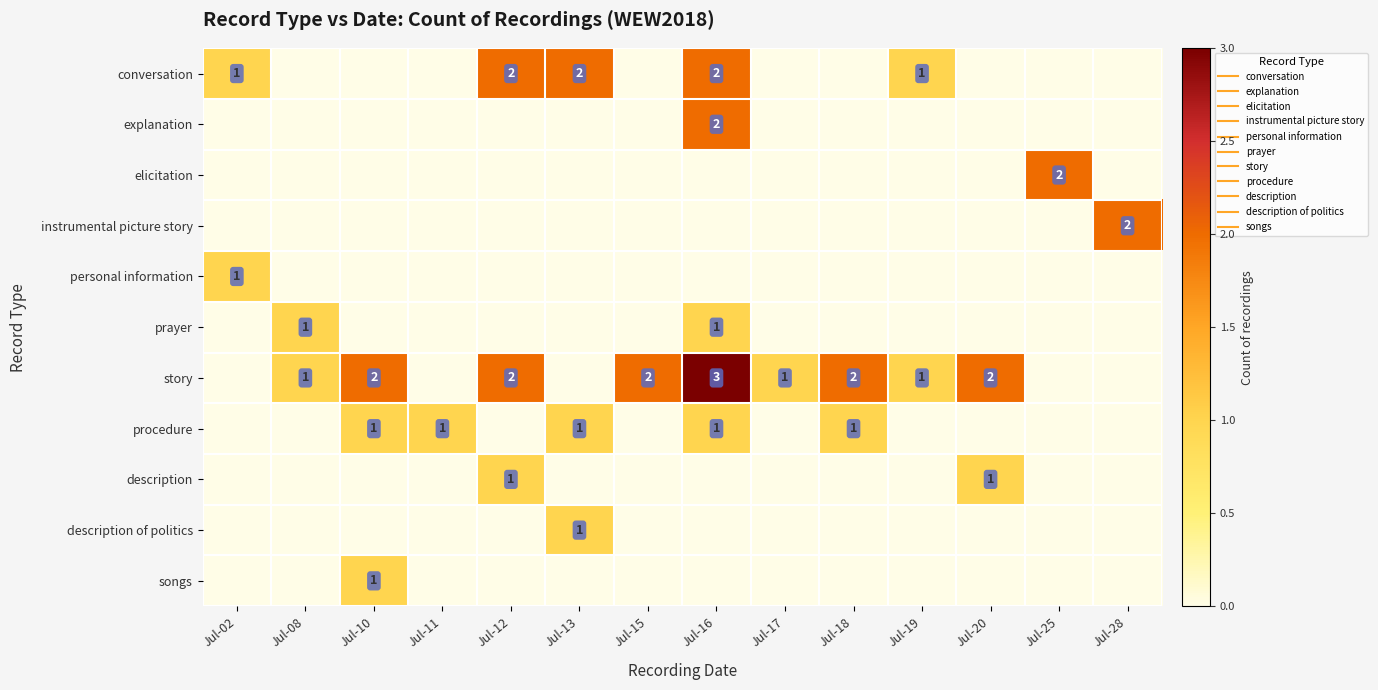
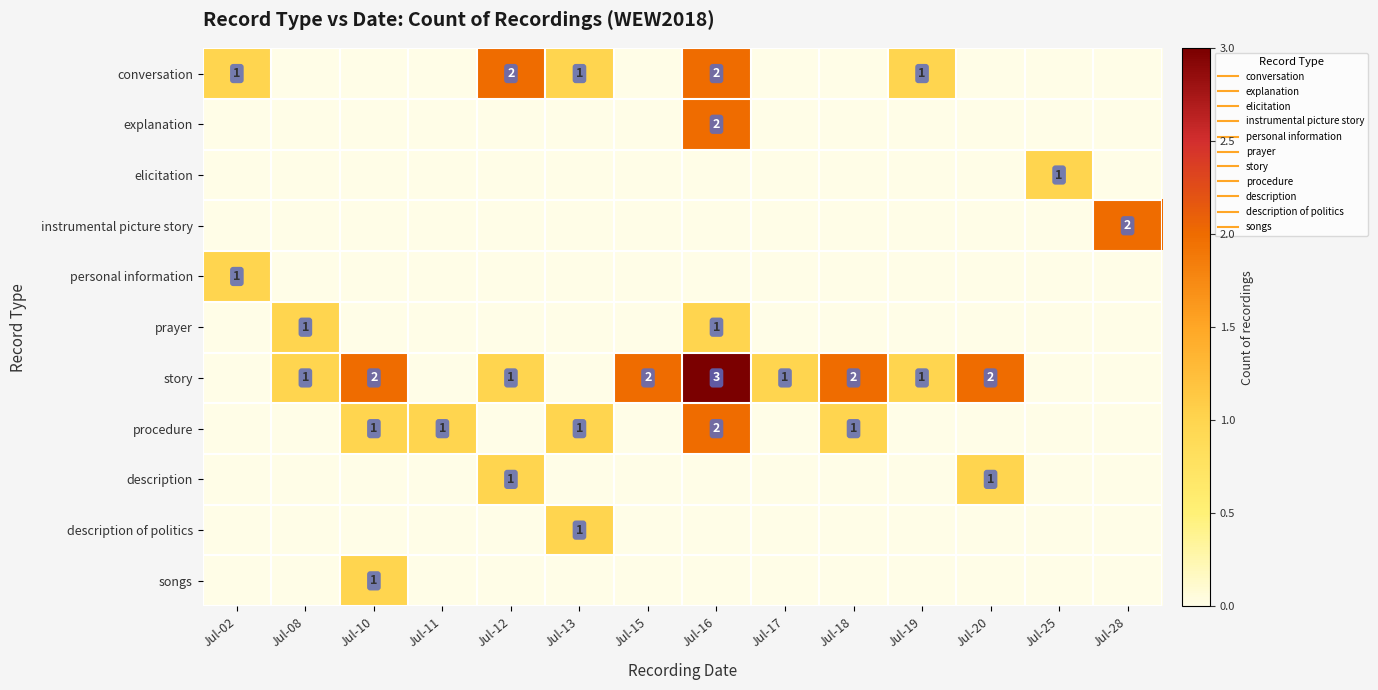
conversation, Jul-13: 2 -> 1
elicitation, Jul-25: 2 -> 1
story, Jul-12: 2 -> 1
procedure, Jul-16: 1 -> 2
